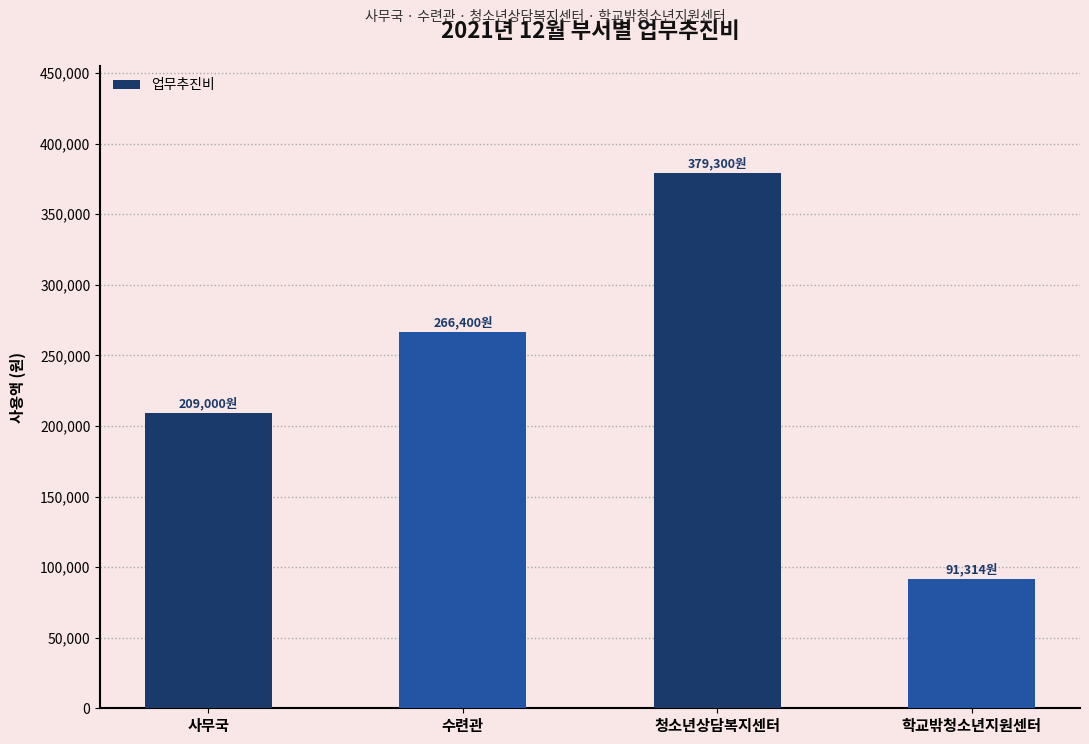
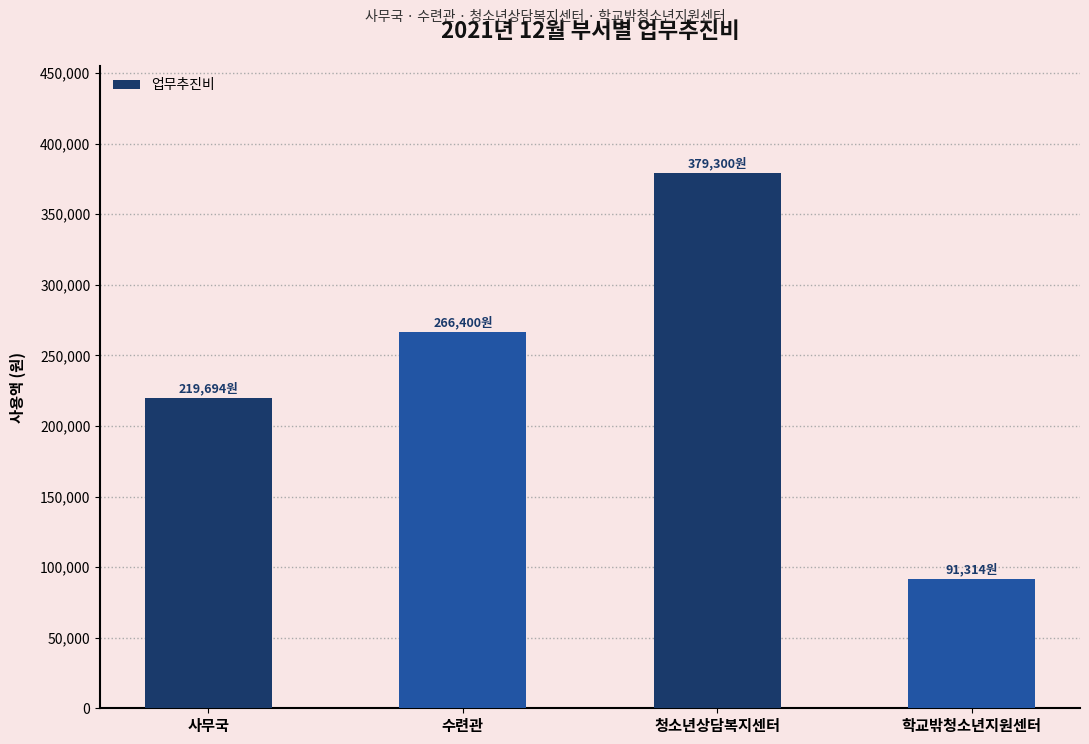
사무국: 209,000원 -> 219,694원
